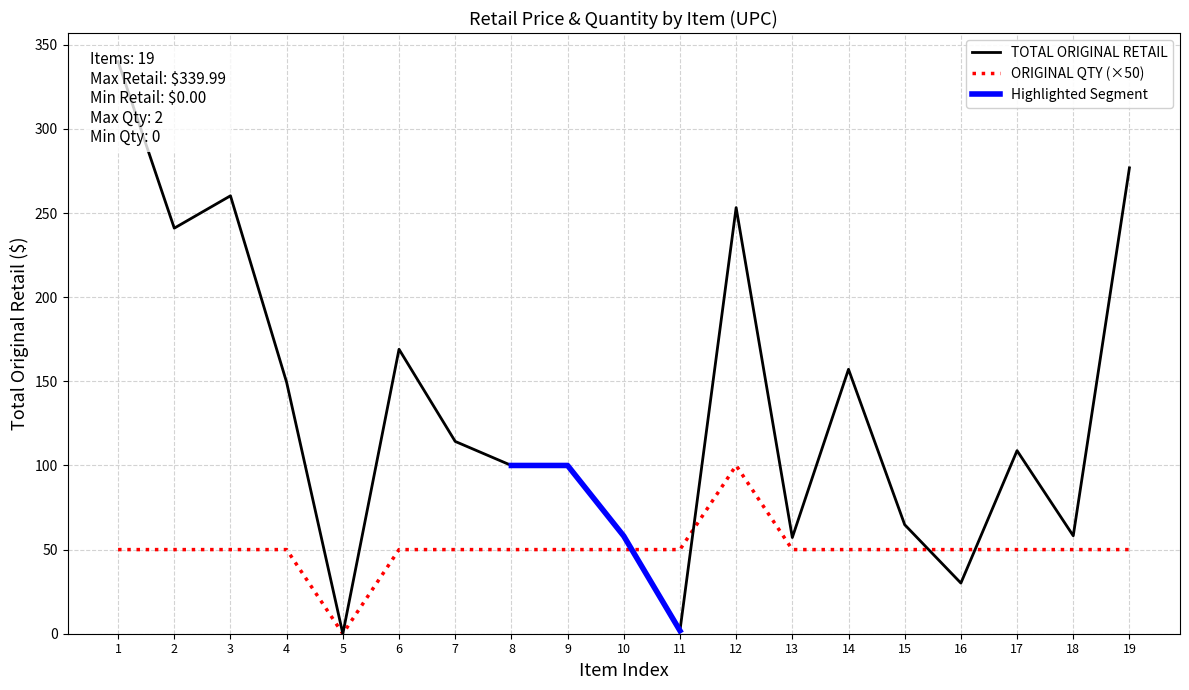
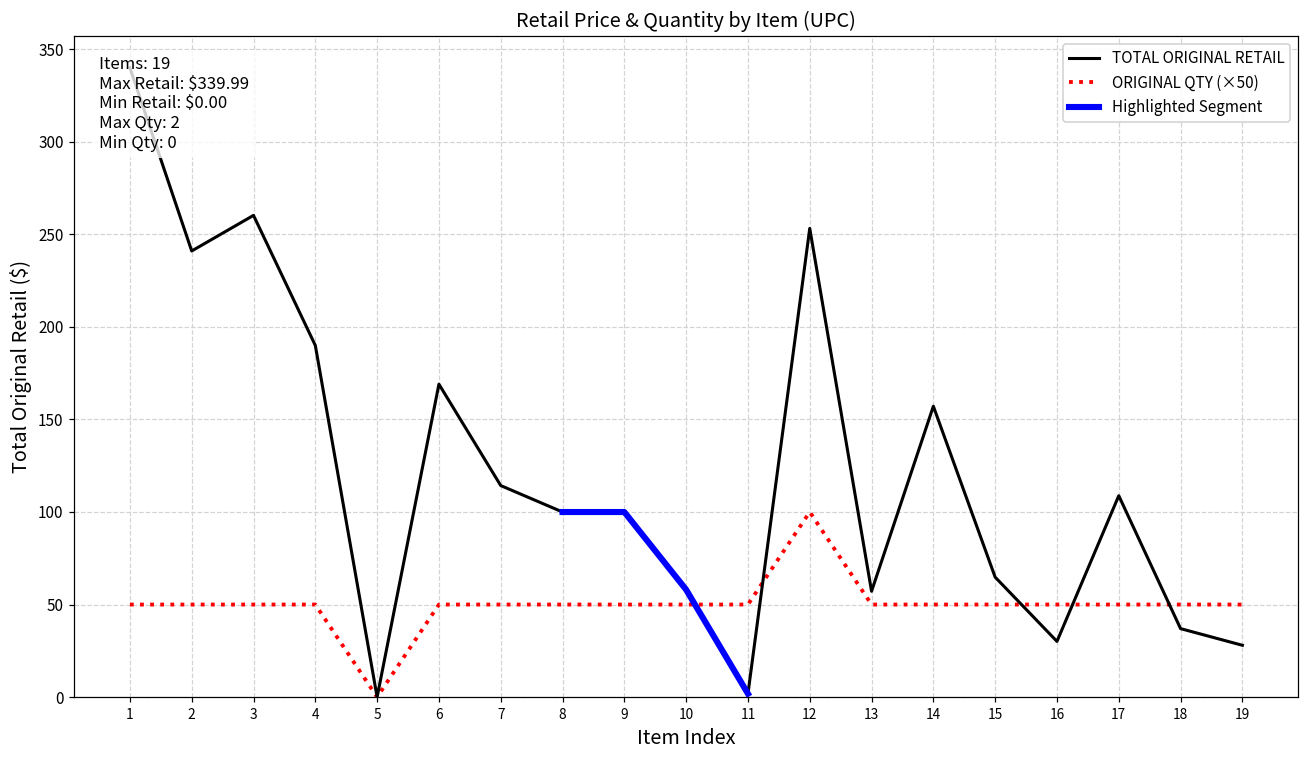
TOTAL ORIGINAL RETAIL, 4: 149 -> 190
TOTAL ORIGINAL RETAIL, 18: 58 -> 37
TOTAL ORIGINAL RETAIL, 19: 277 -> 28
